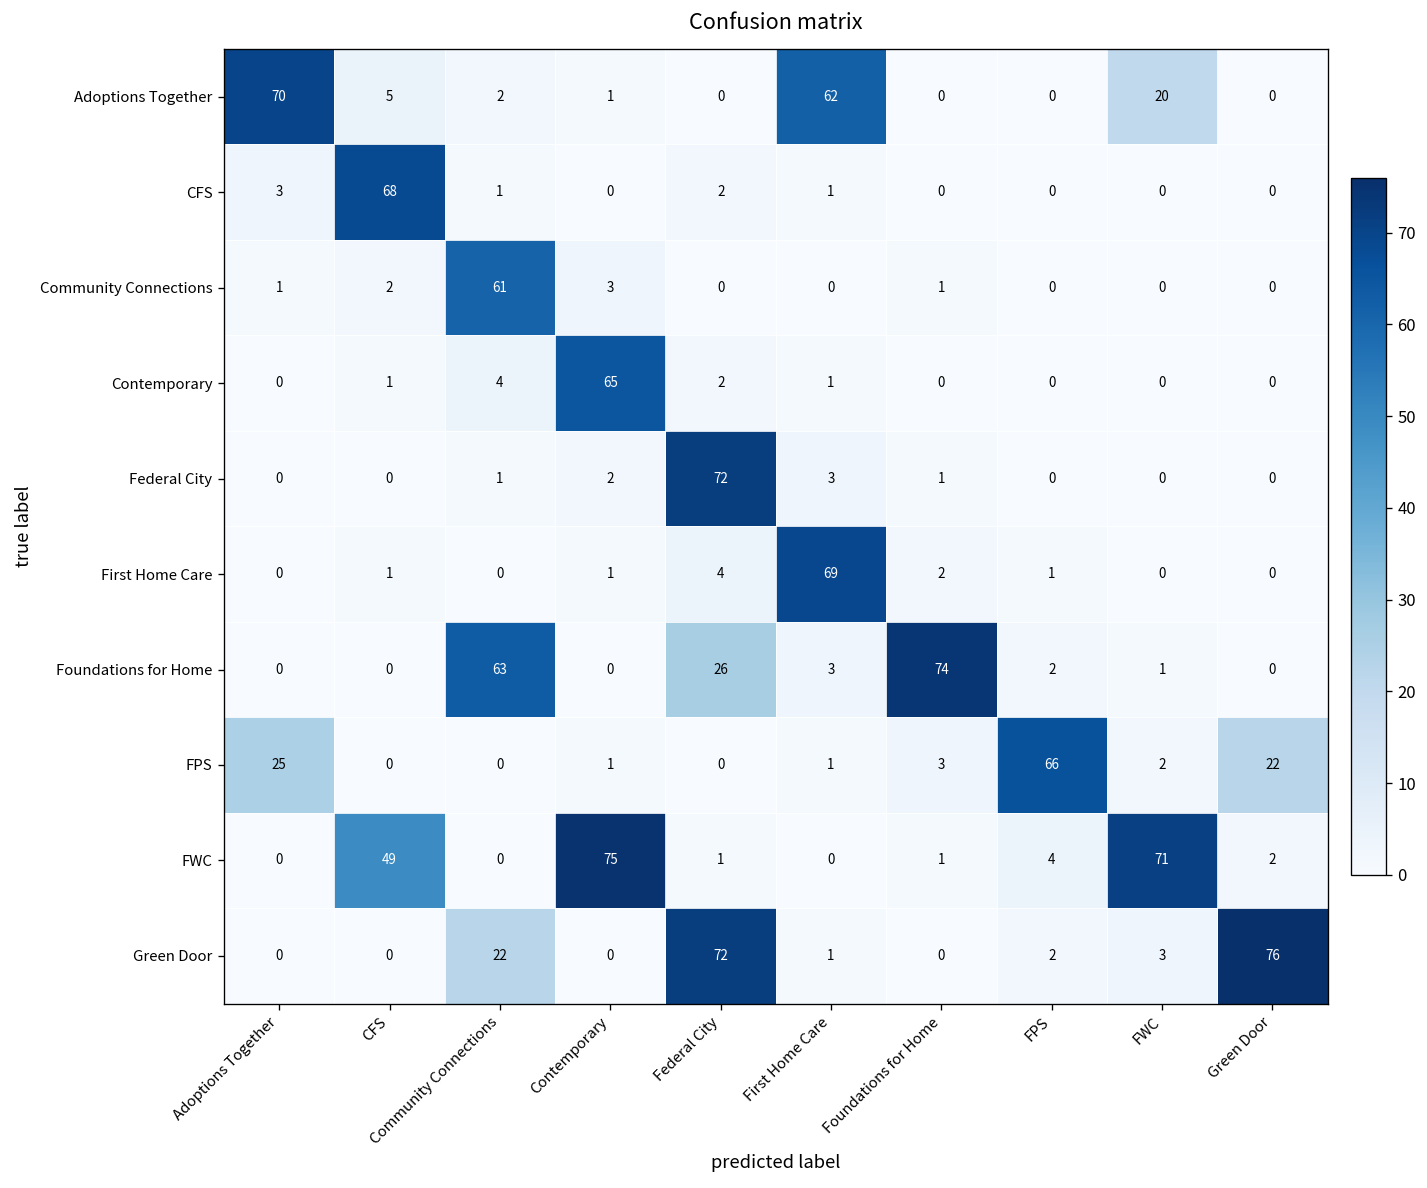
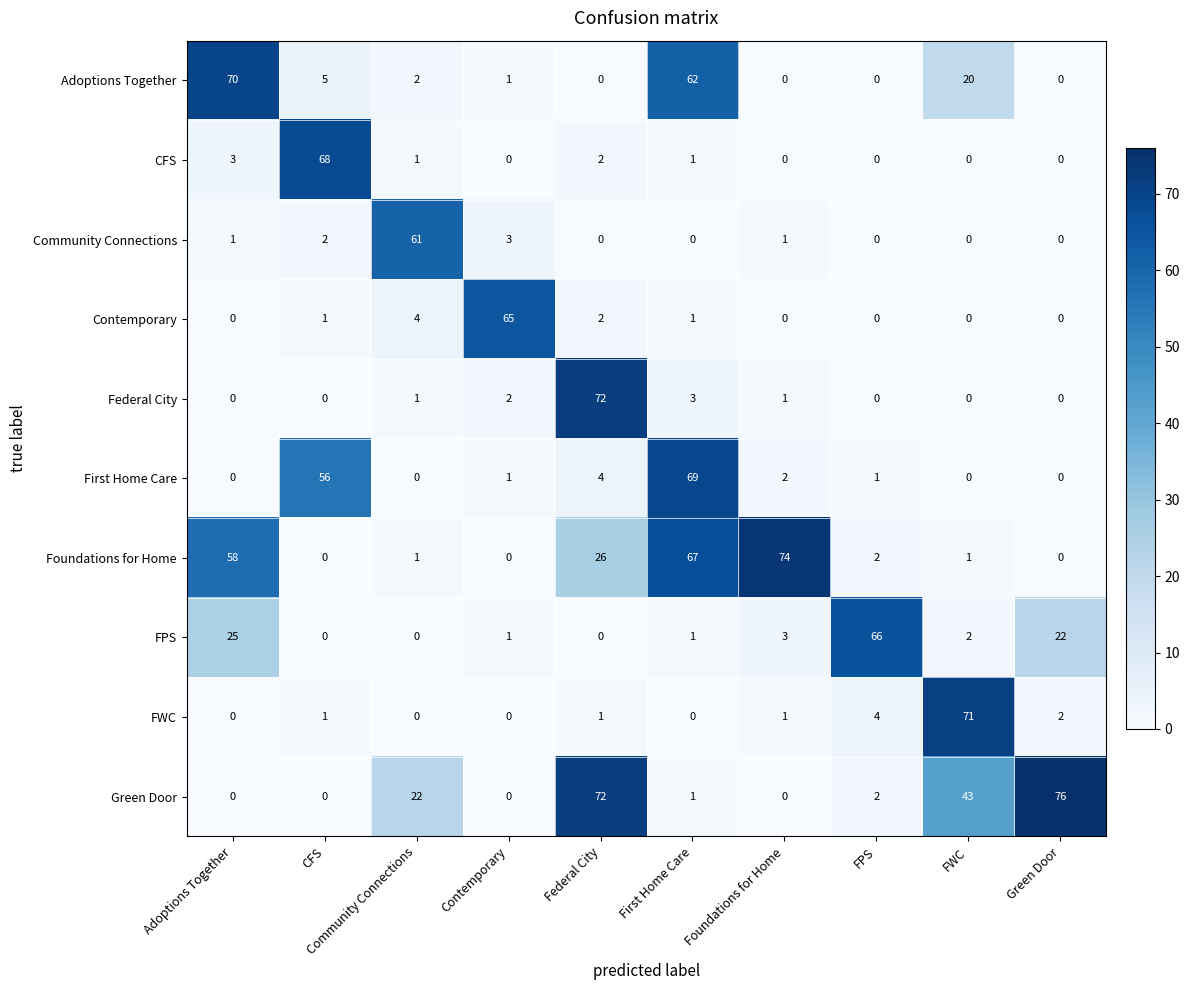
First Home Care, CFS: 1 -> 56
Foundations for Home, Adoptions Together: 0 -> 58
Foundations for Home, Community Connections: 63 -> 1
Foundations for Home, First Home Care: 3 -> 67
FWC, CFS: 49 -> 1
FWC, Contemporary: 75 -> 0
Green Door, FWC: 3 -> 43
